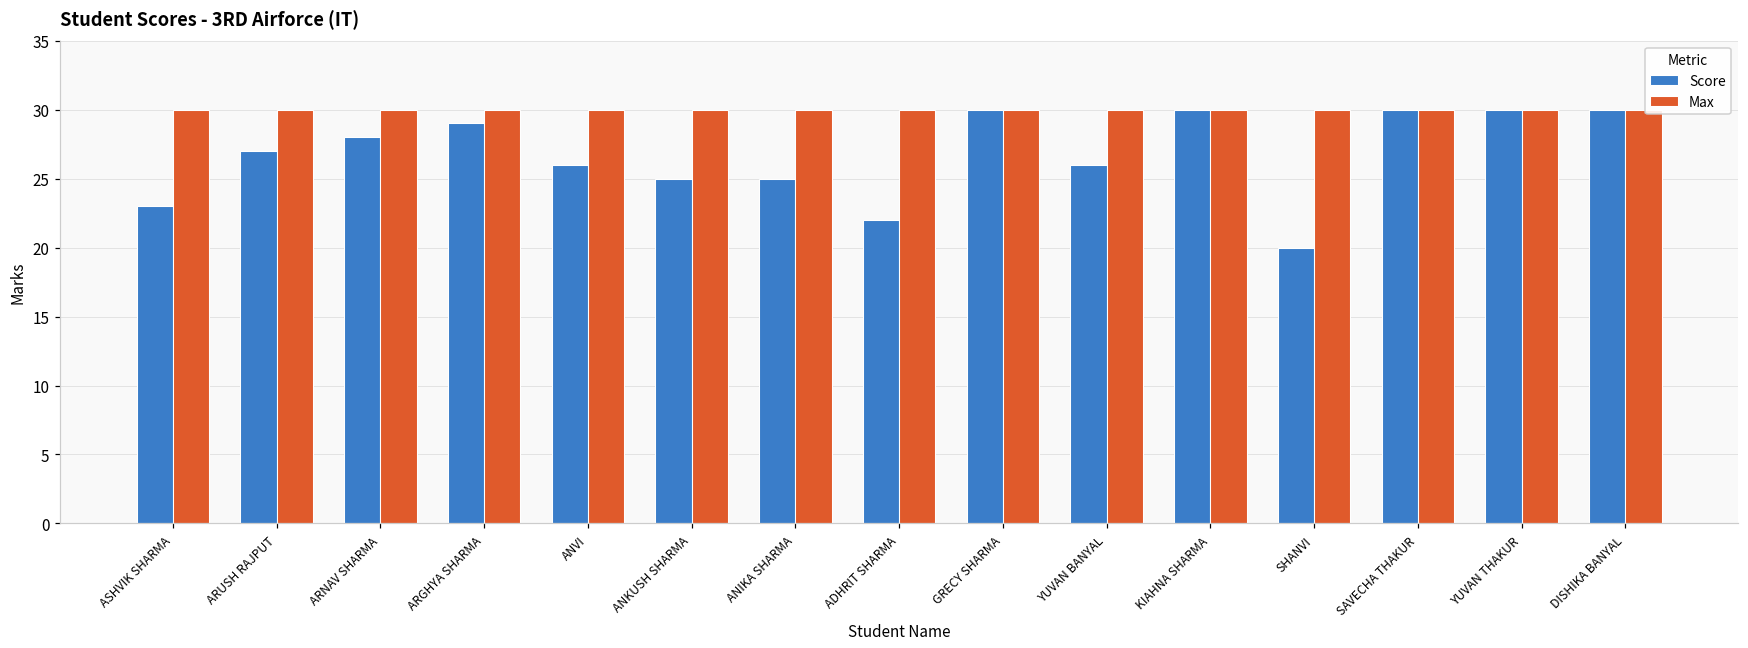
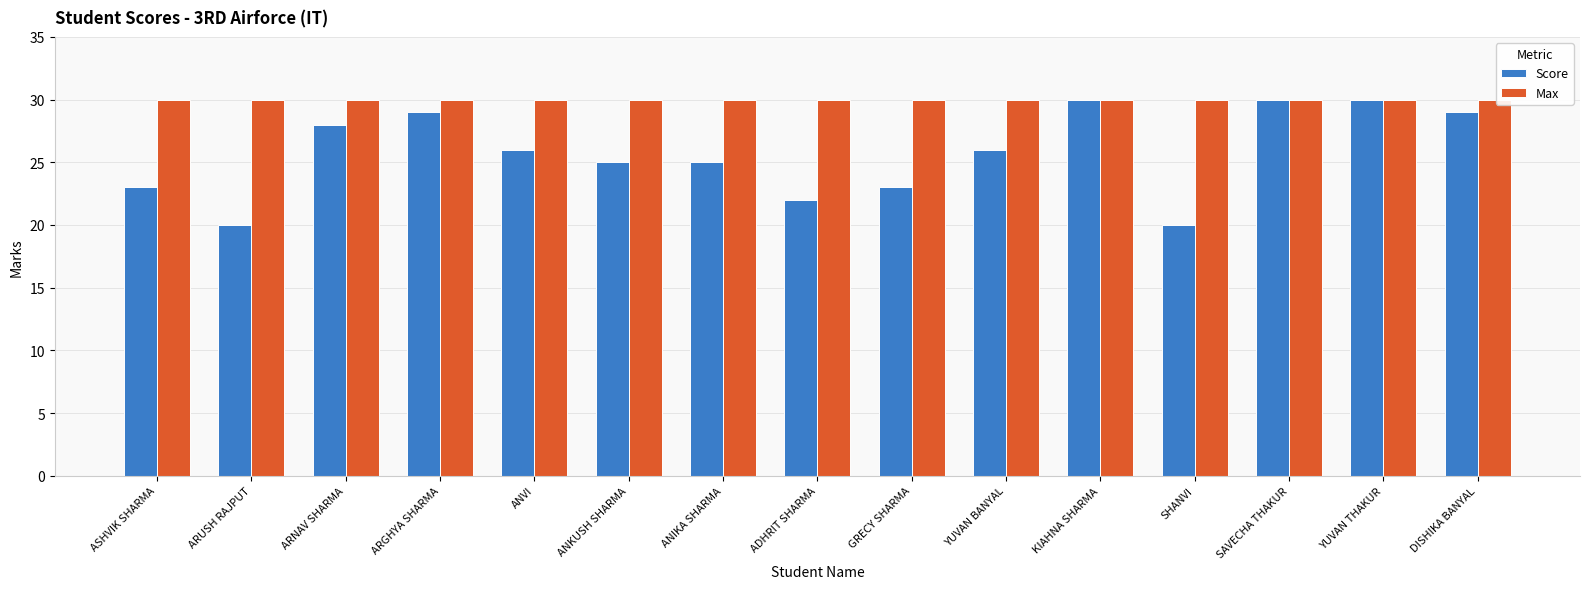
Score, ARUSH RAJPUT: 27 -> 20
Score, GRECY SHARMA: 30 -> 23
Score, DISHIKA BANYAL: 30 -> 29
